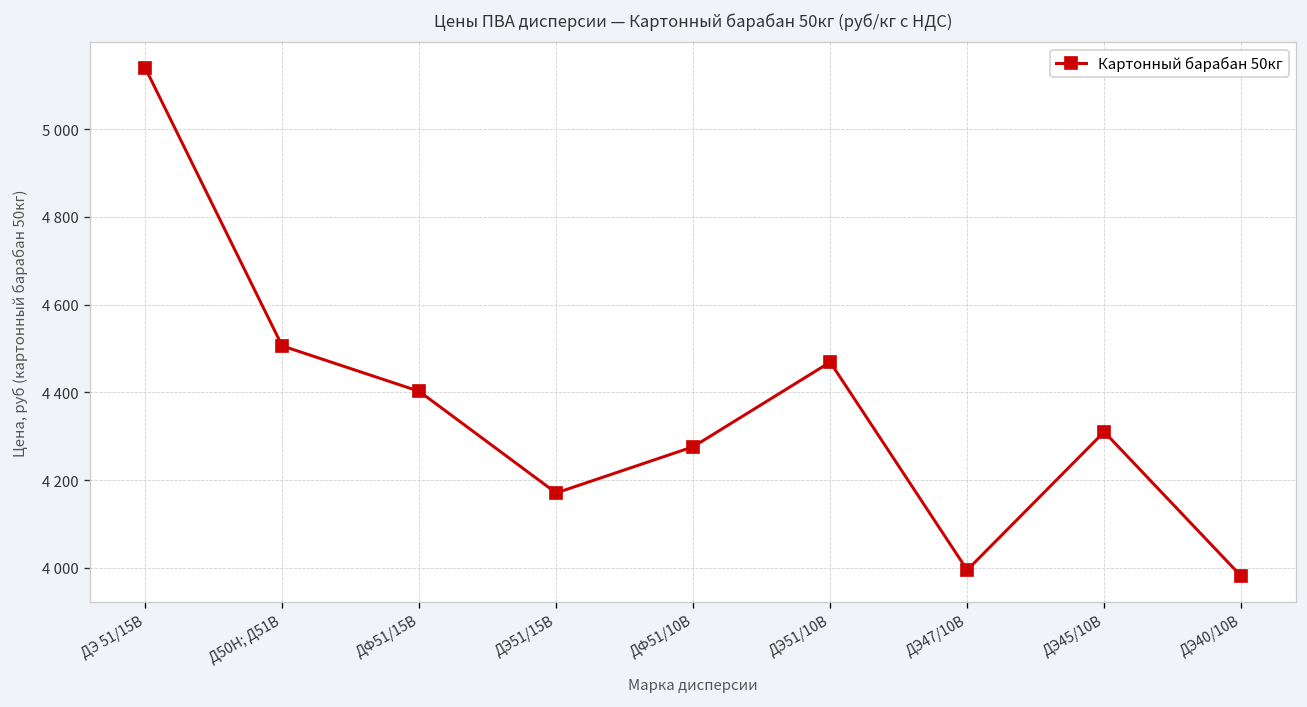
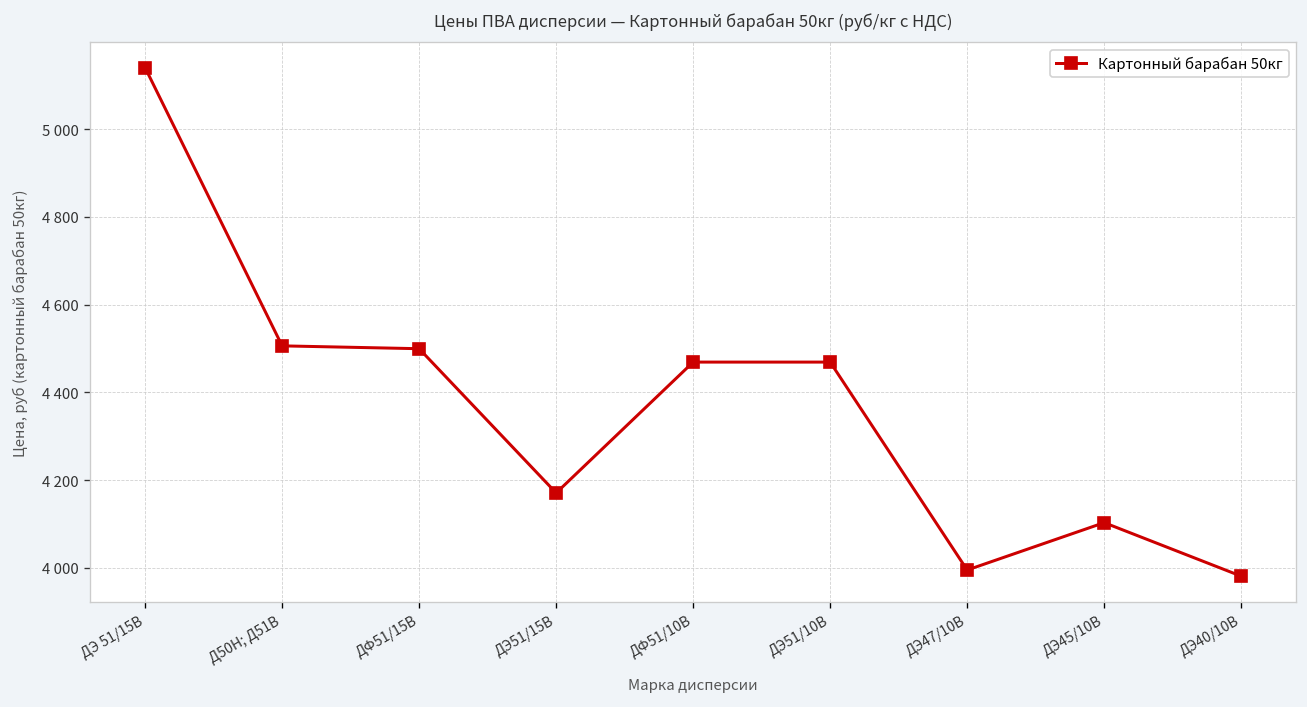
ДФ51/15В: 4400 -> 4500
ДФ51/10В: 4280 -> 4470
ДЭ45/10В: 4310 -> 4100
